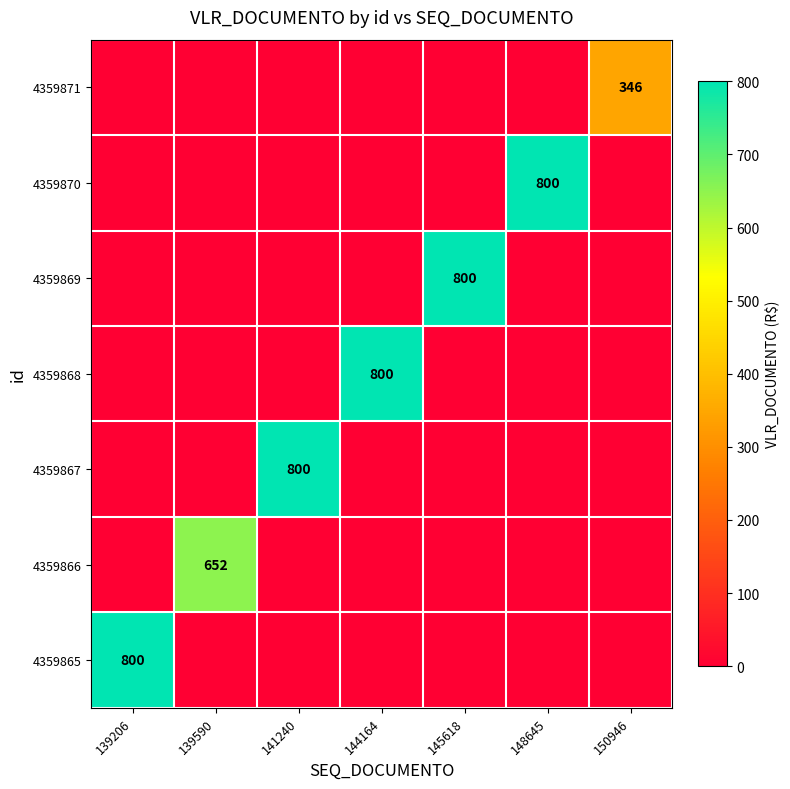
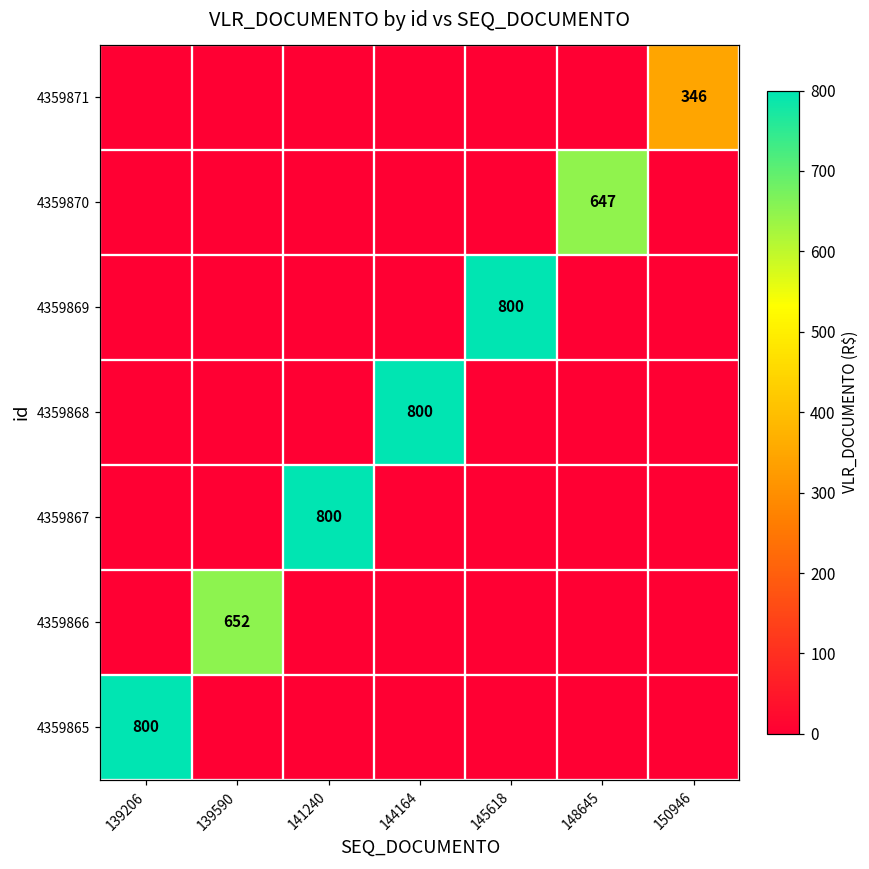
4359870, 148645: 800 -> 647
